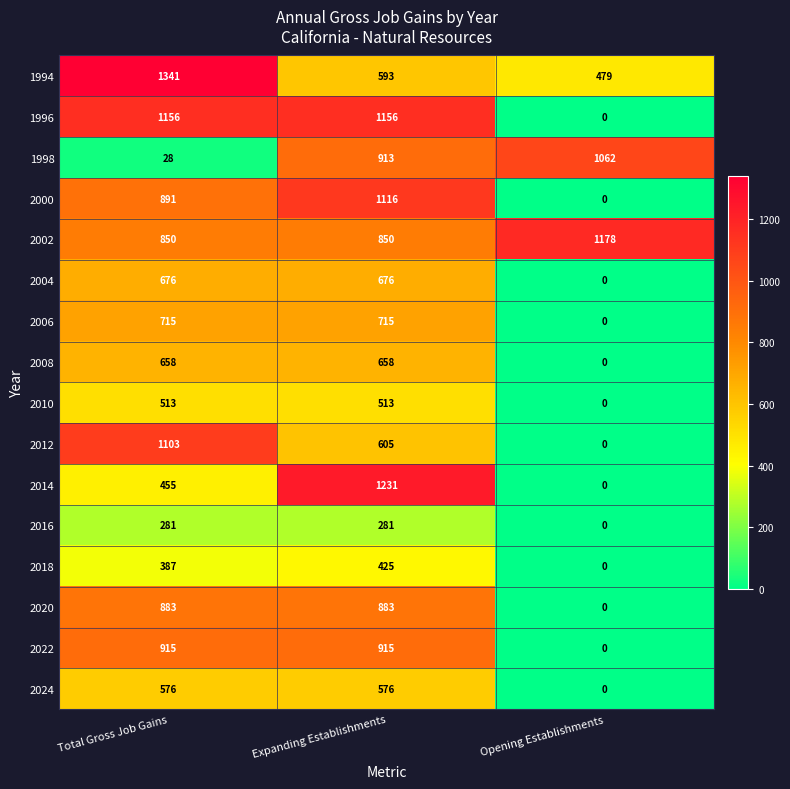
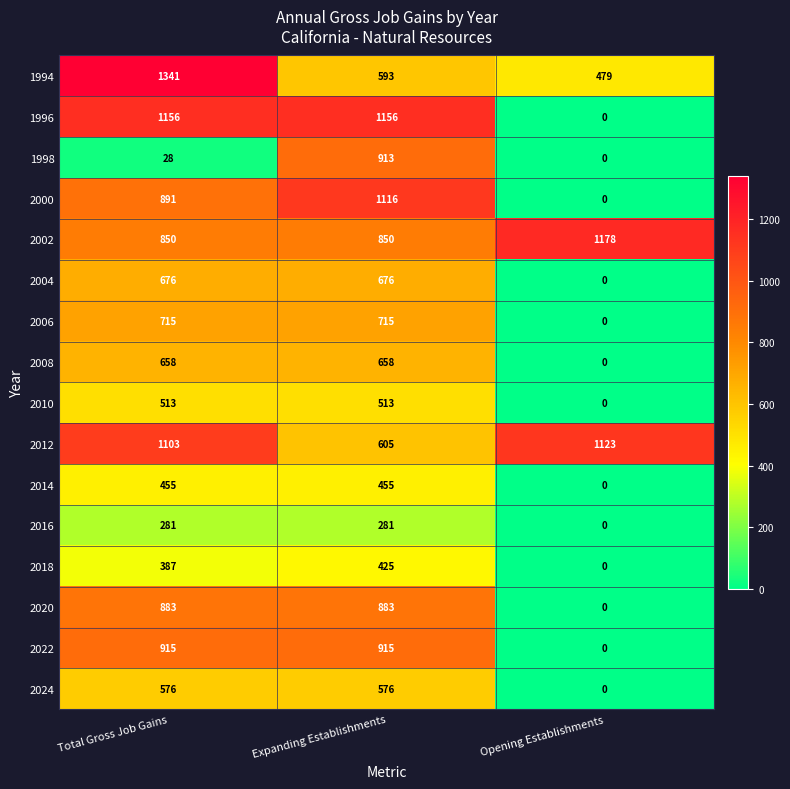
1998, Opening Establishments: 1062 -> 0
2012, Opening Establishments: 0 -> 1123
2014, Expanding Establishments: 1231 -> 455
